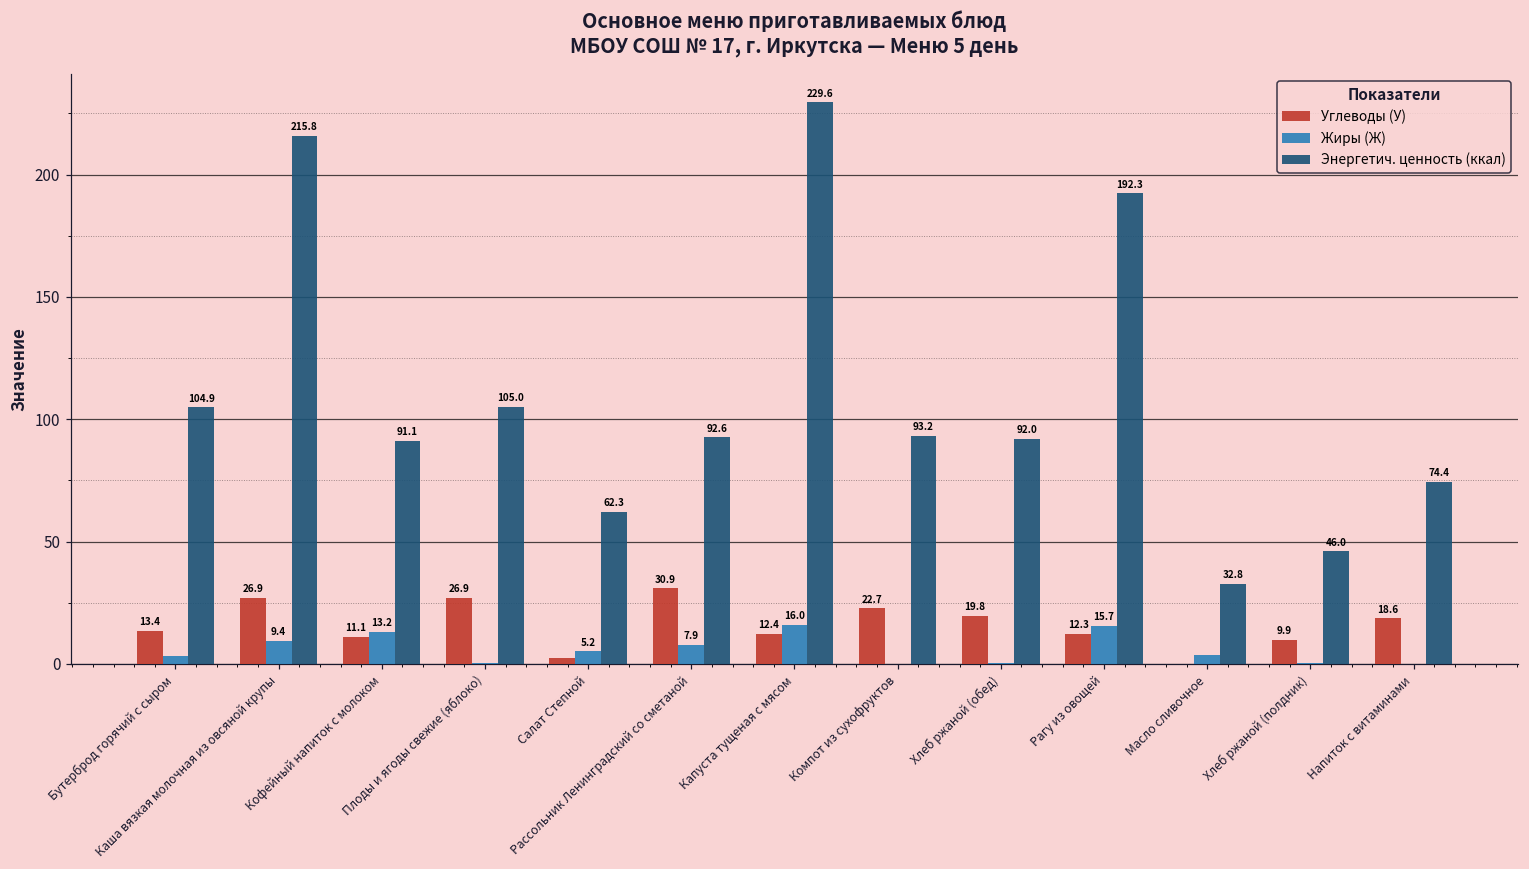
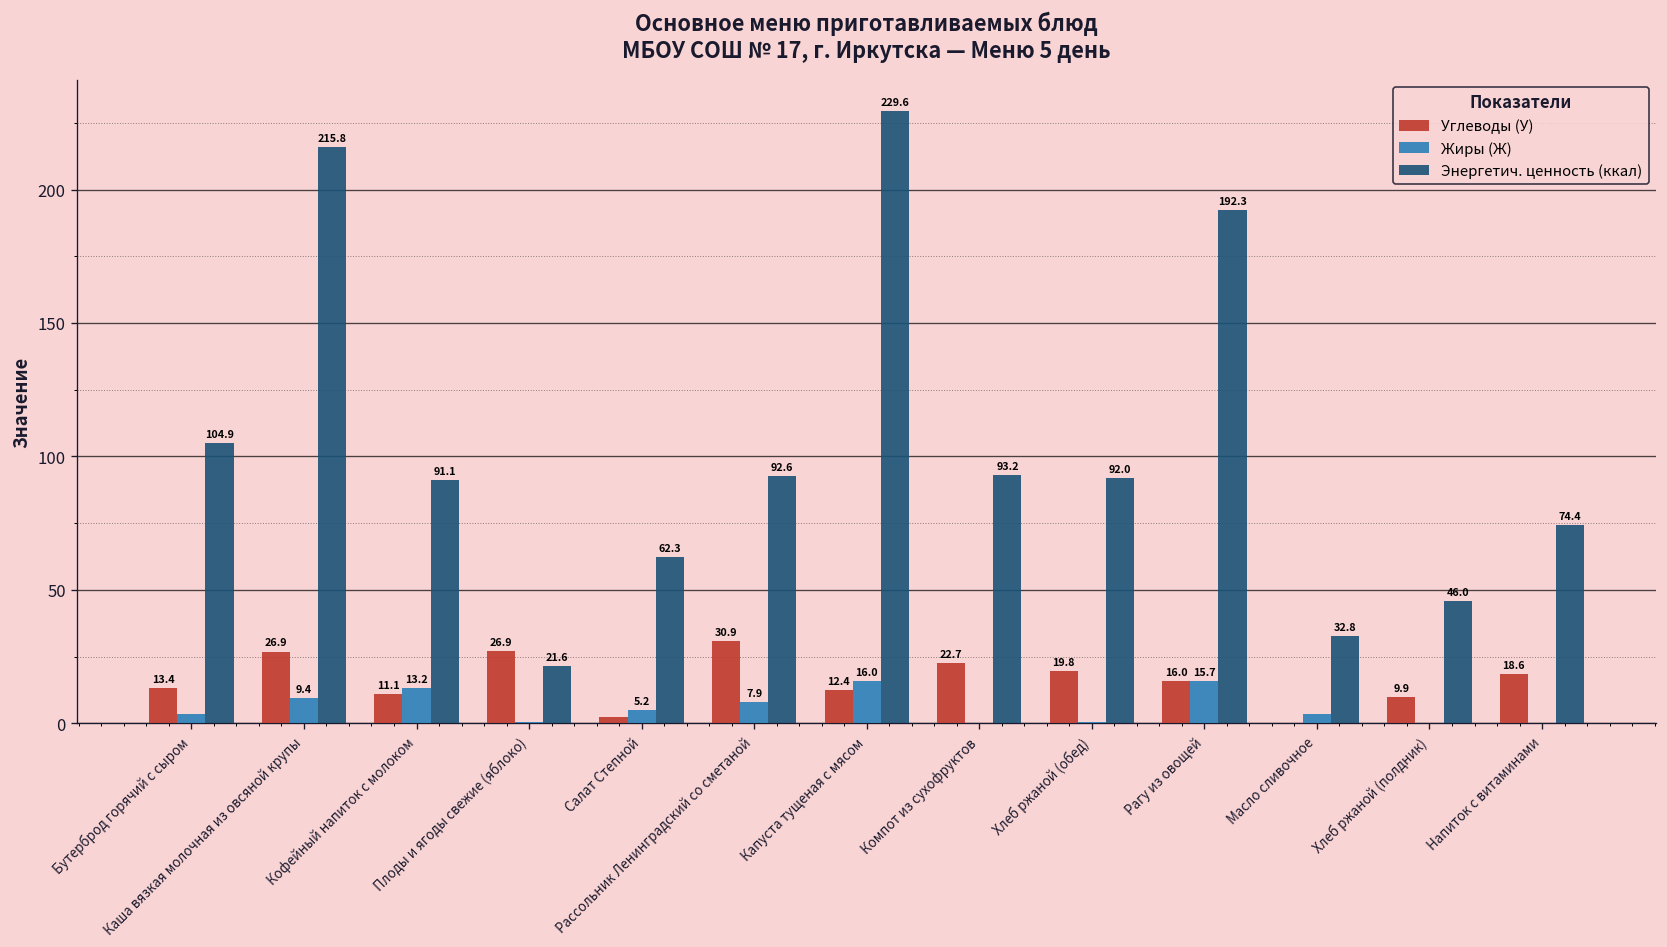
Энергетич. ценность (ккал), Плоды и ягоды свежие (яблоко): 105.0 -> 21.6
Углеводы (У), Рагу из овощей: 12.3 -> 16.0
